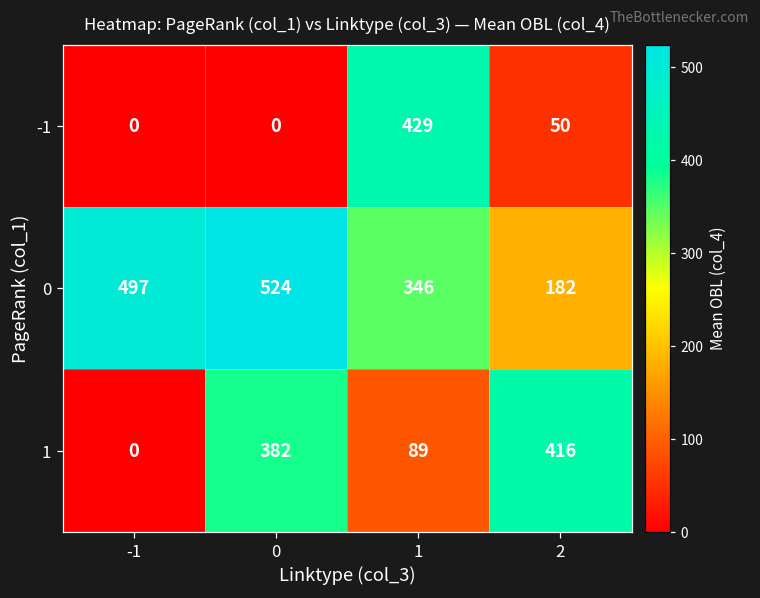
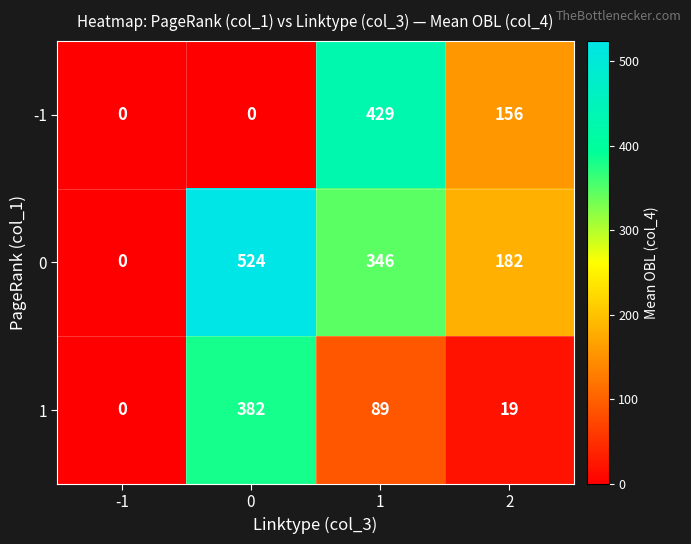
-1, 2: 50 -> 156
0, -1: 497 -> 0
1, 2: 416 -> 19
